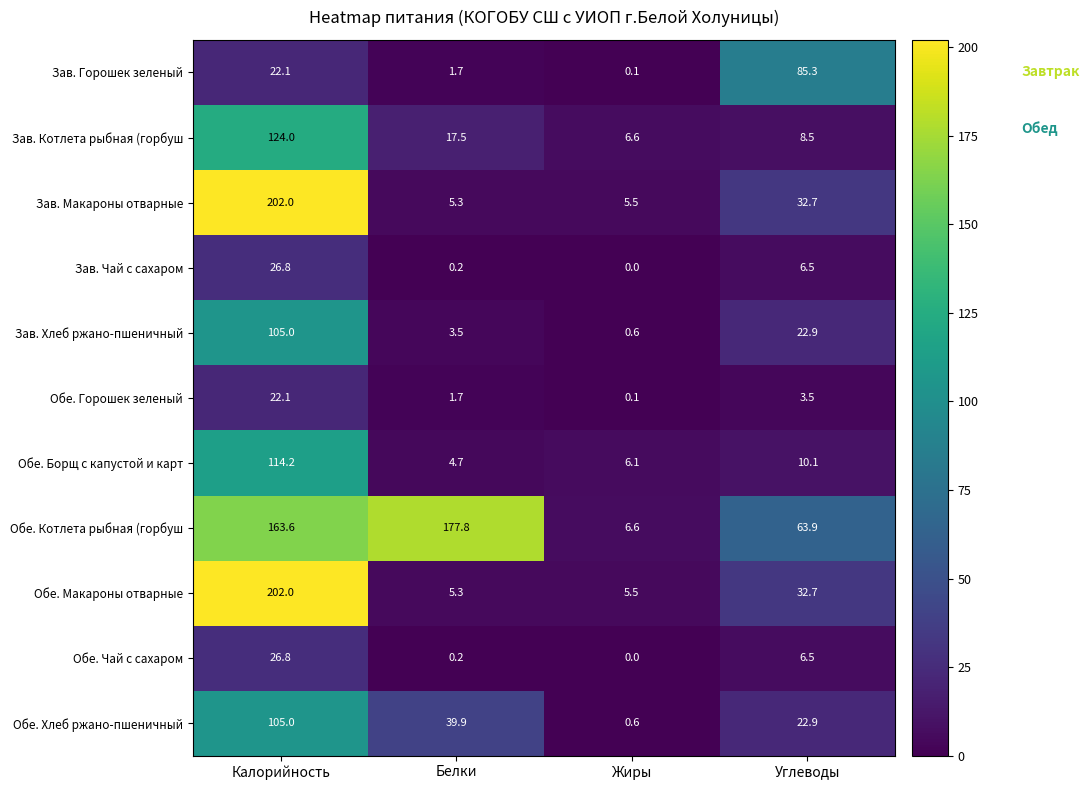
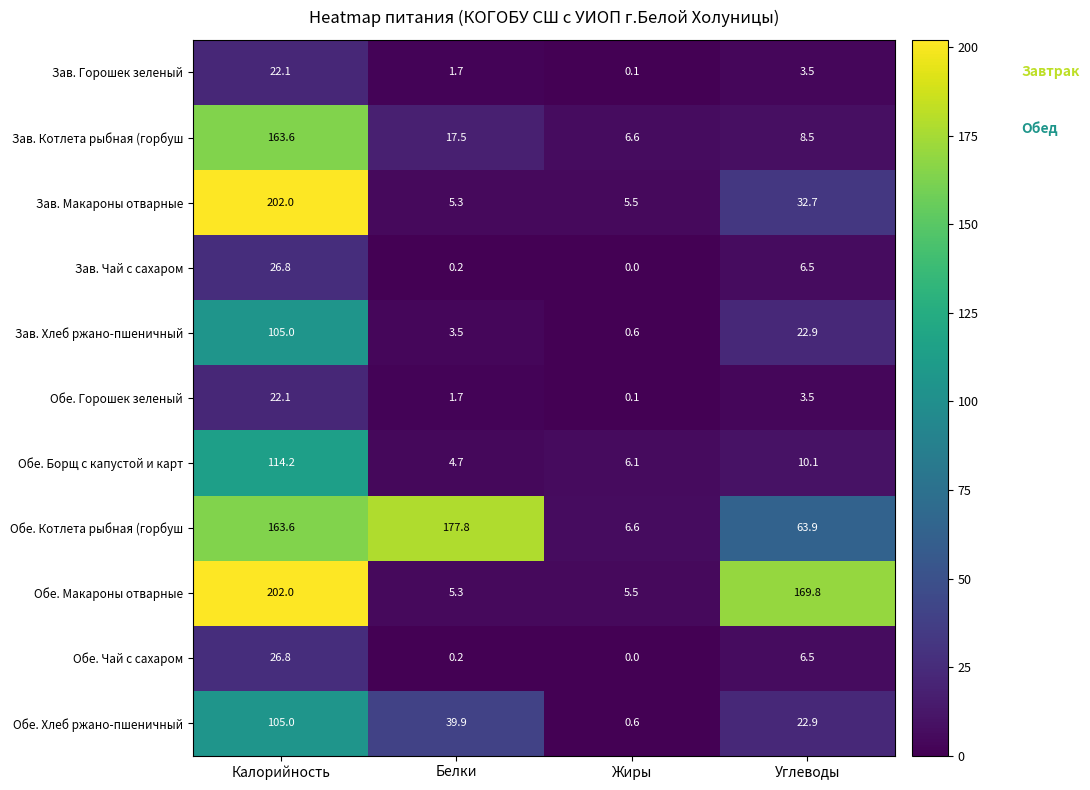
Зав. Горошек зеленый, Углеводы: 85.3 -> 3.5
Зав. Котлета рыбная (горбуш, Калорийность: 124.0 -> 163.6
Обе. Макароны отварные, Углеводы: 32.7 -> 169.8
